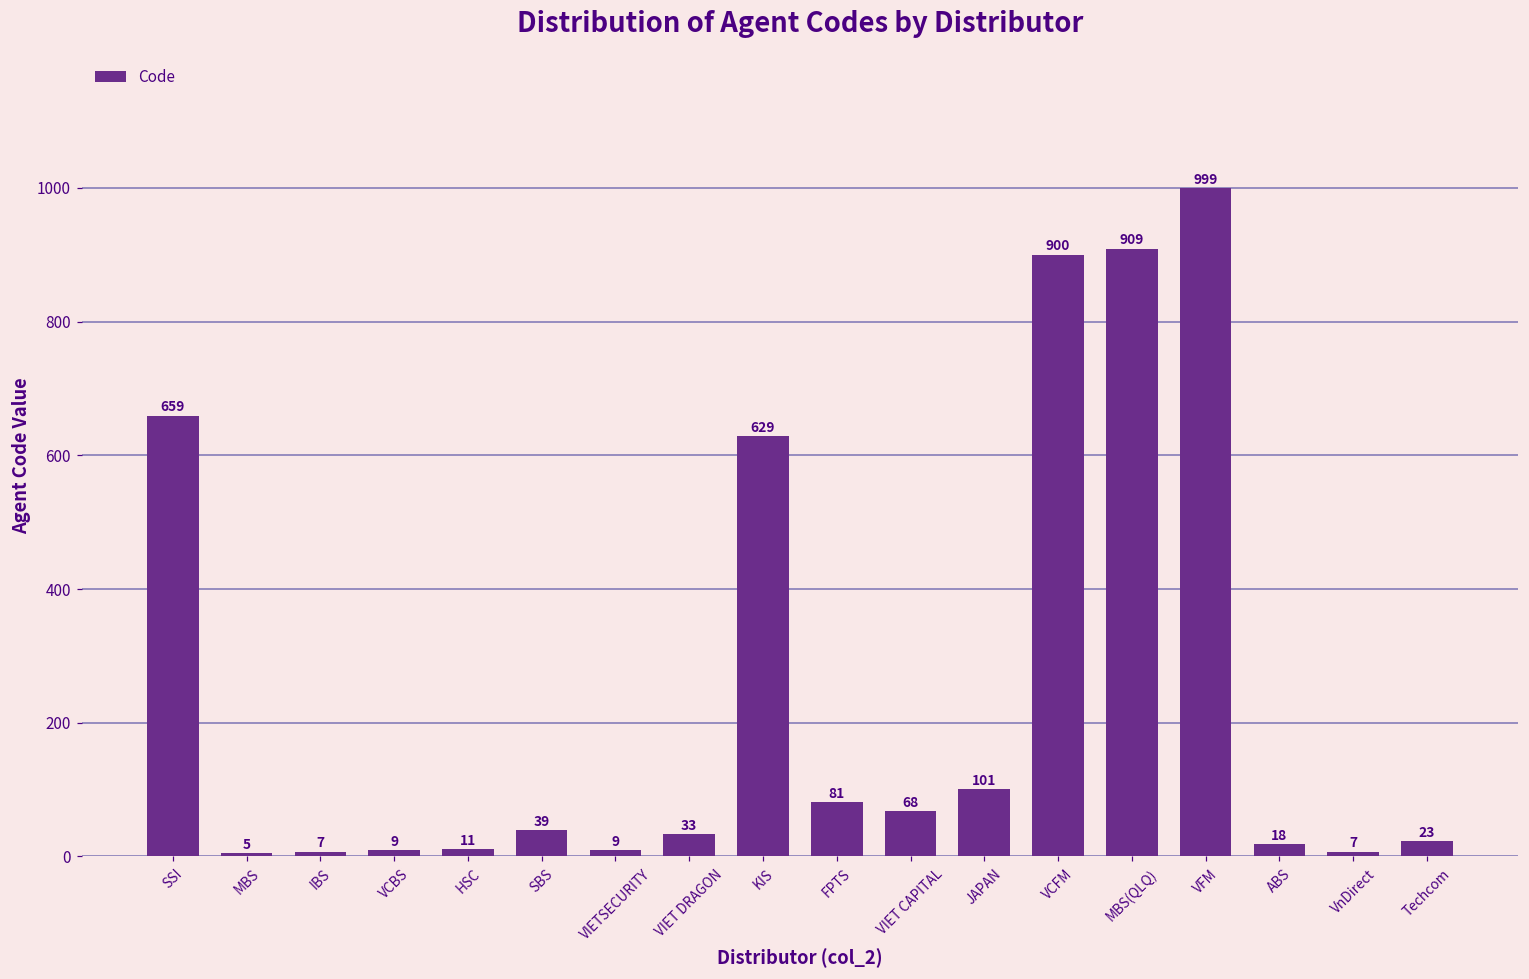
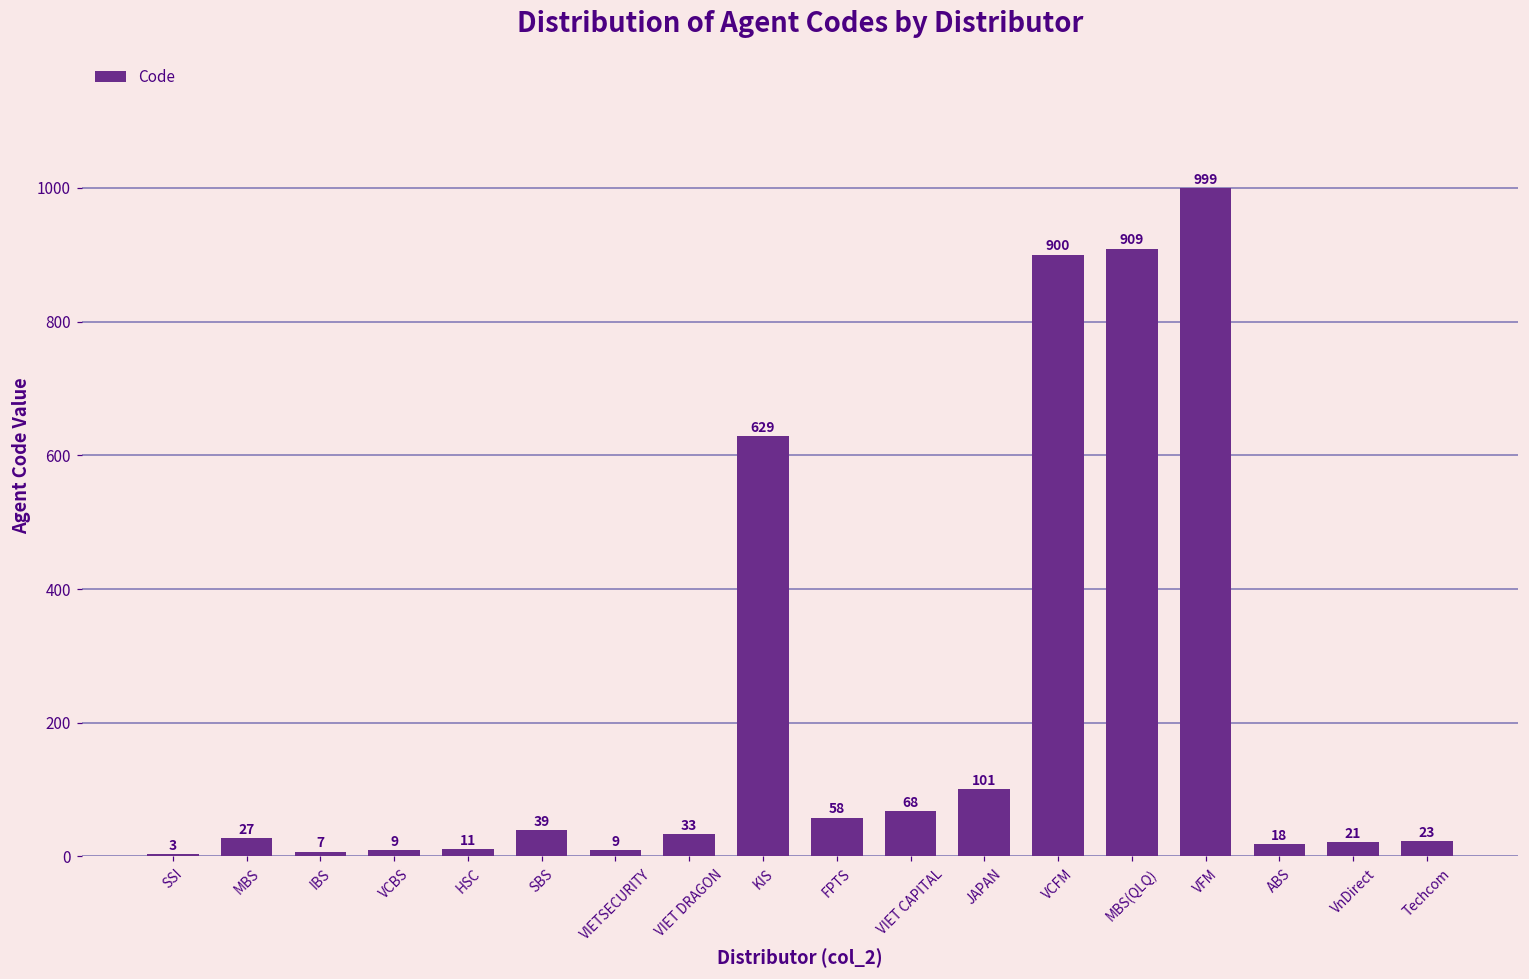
SSI: 659 -> 3
MBS: 5 -> 27
FPTS: 81 -> 58
VnDirect: 7 -> 21
